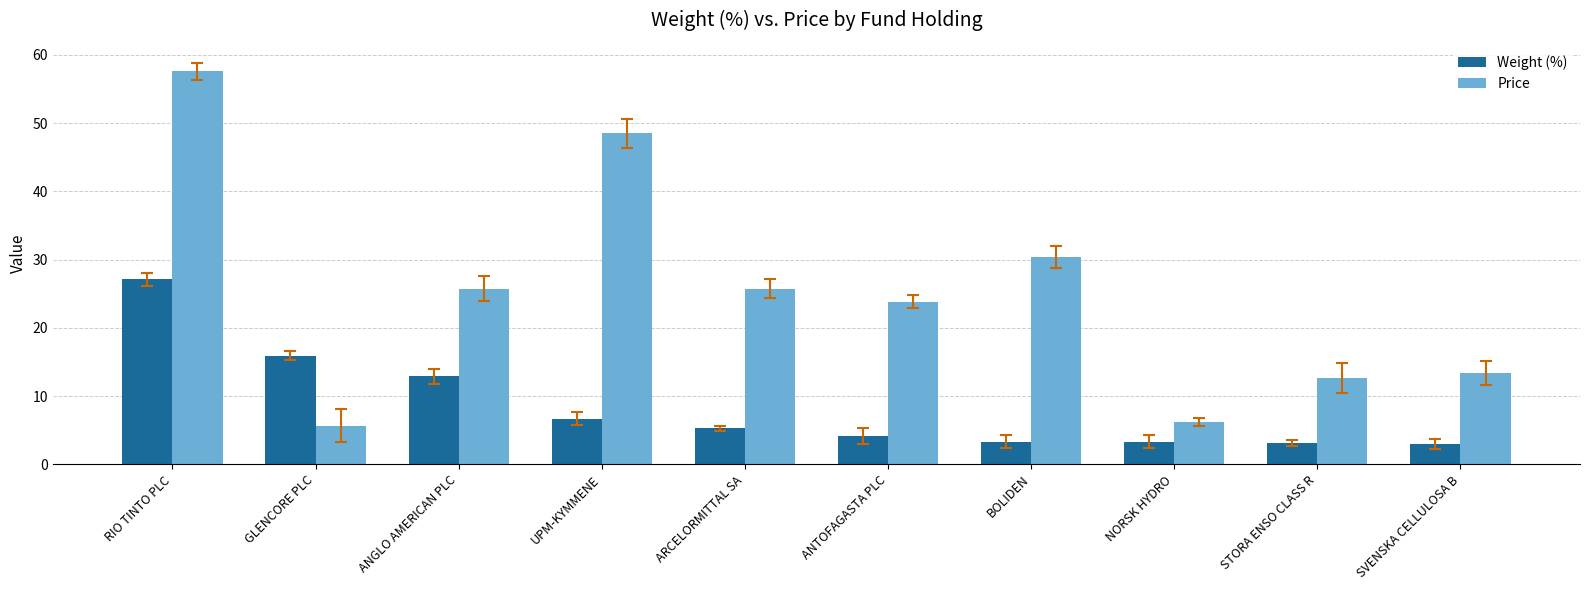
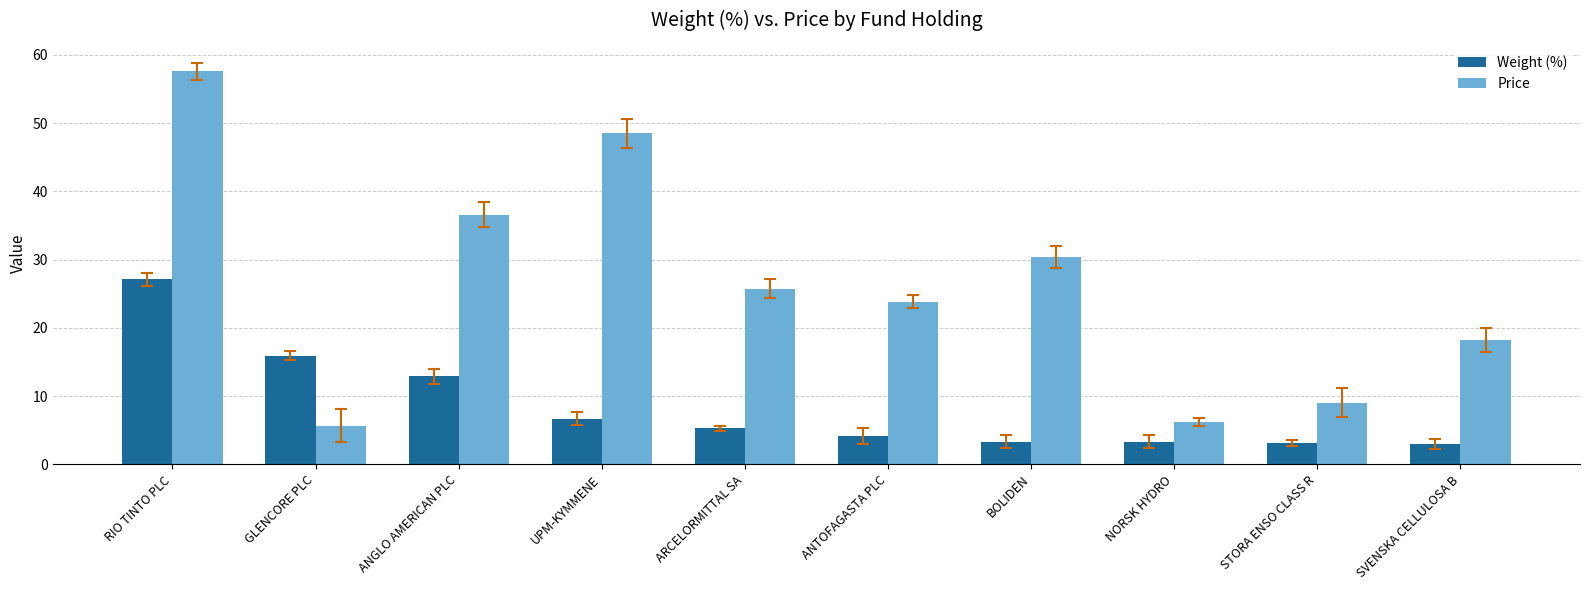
Price, ANGLO AMERICAN PLC: 26 -> 37
Price, STORA ENSO CLASS R: 13 -> 9
Price, SVENSKA CELLULOSA B: 13 -> 18
